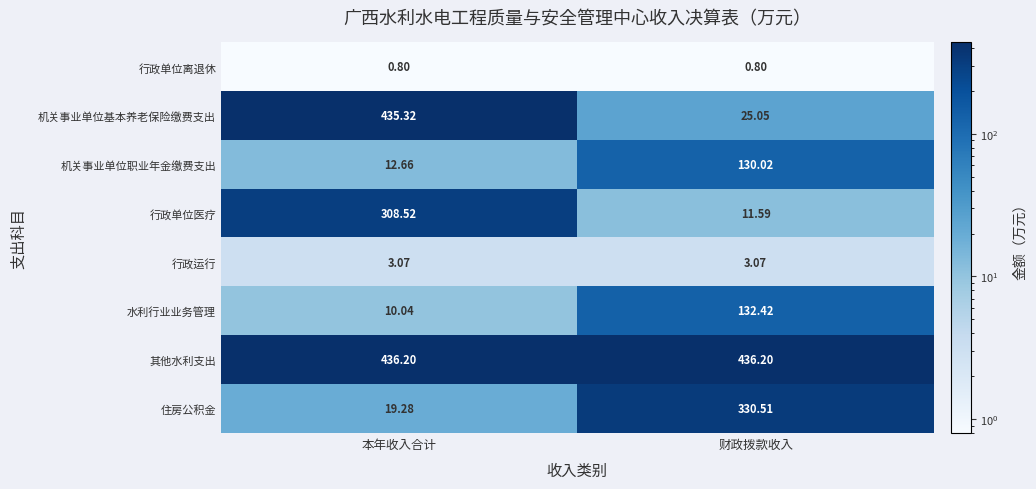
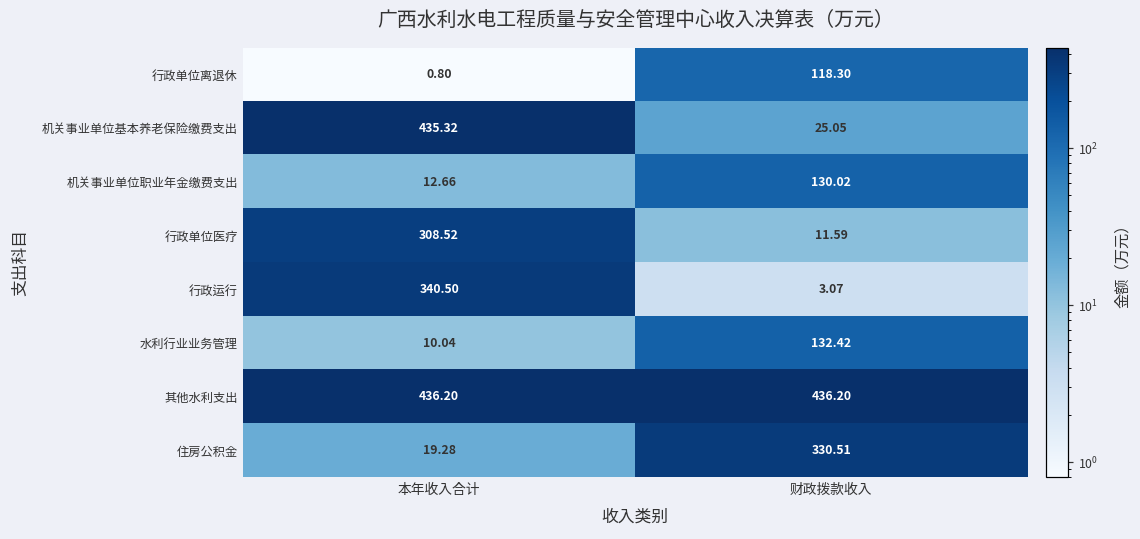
行政单位离退休, 财政拨款收入: 0.80 -> 118.30
行政运行, 本年收入合计: 3.07 -> 340.50
